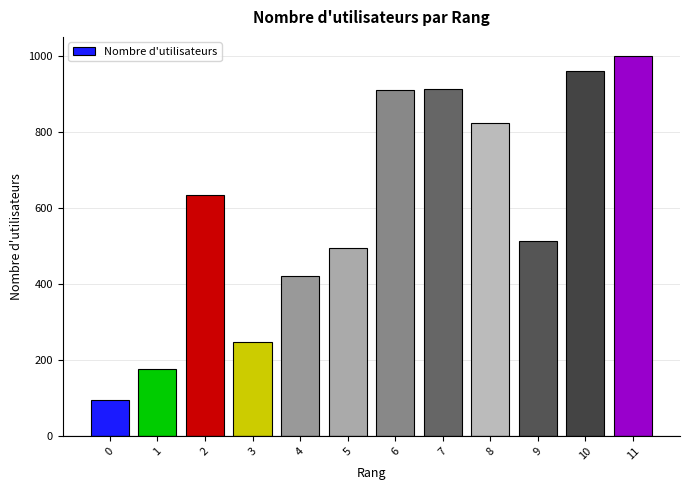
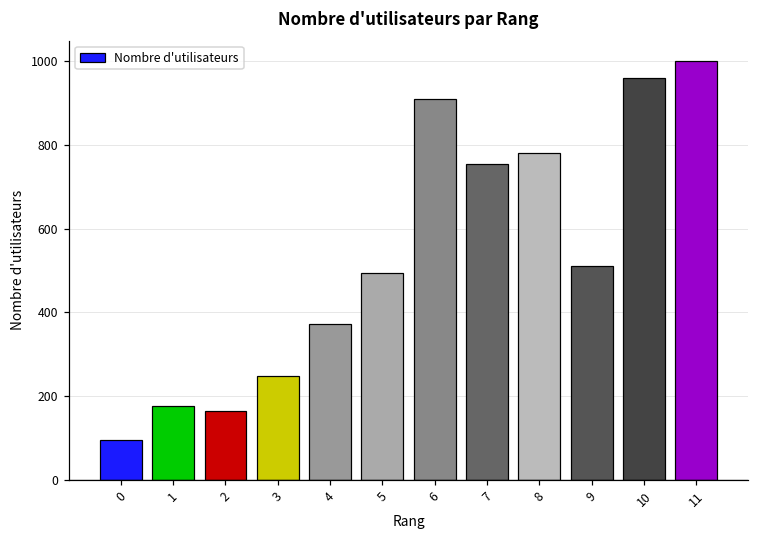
2: 630 -> 160
4: 420 -> 370
7: 910 -> 760
8: 820 -> 780
